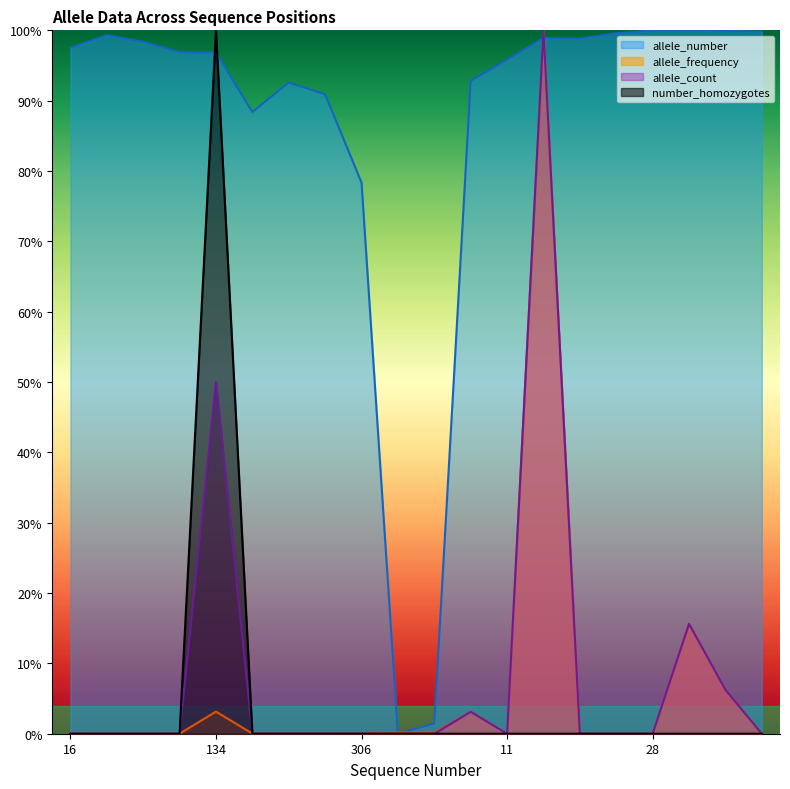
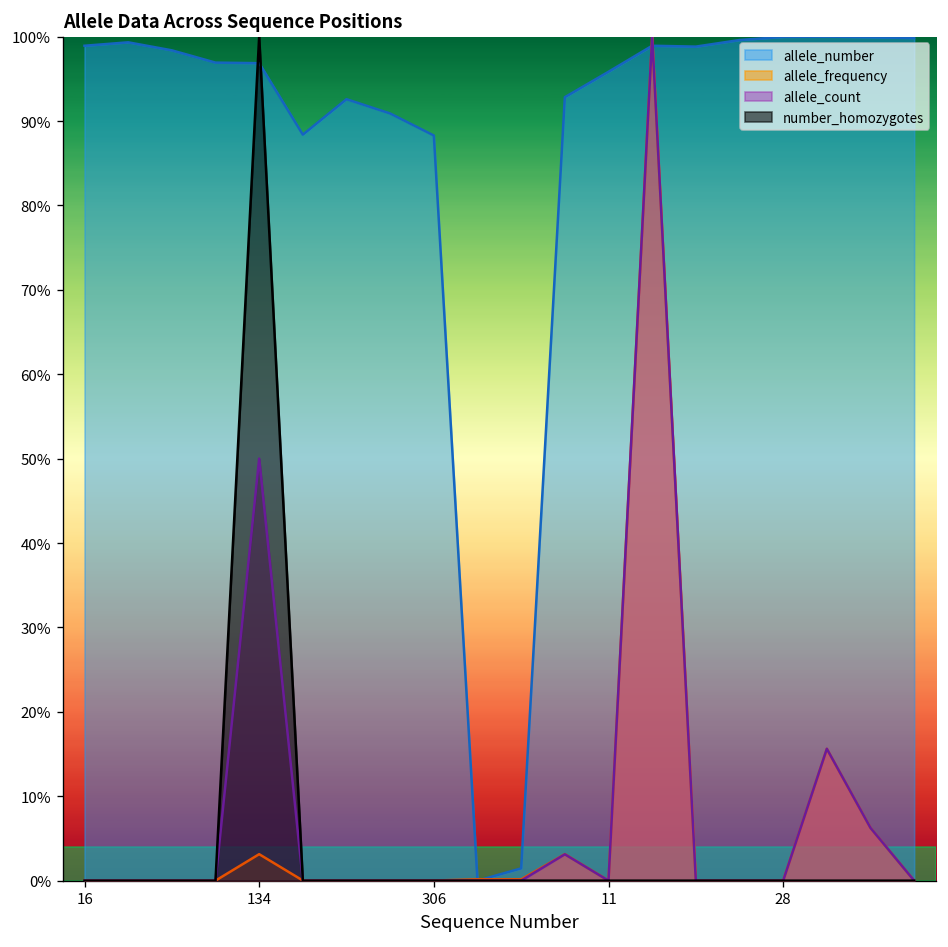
allele_number, 16: 98% -> 99%
allele_number, 306: 78% -> 88%
